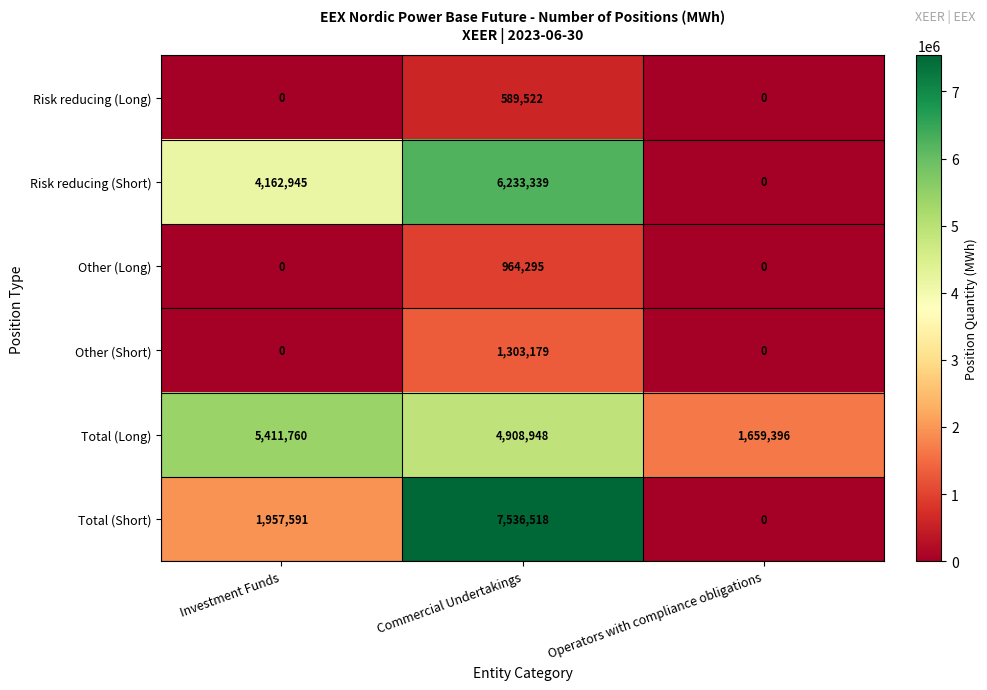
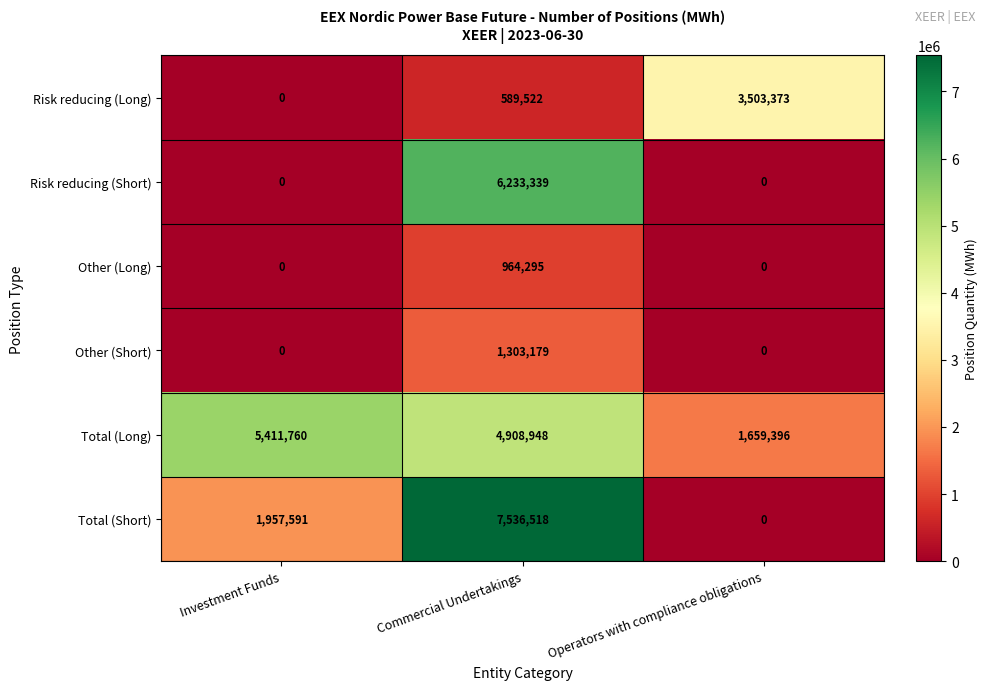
Risk reducing (Long), Operators with compliance obligations: 0 -> 3,503,373
Risk reducing (Short), Investment Funds: 4,162,945 -> 0
